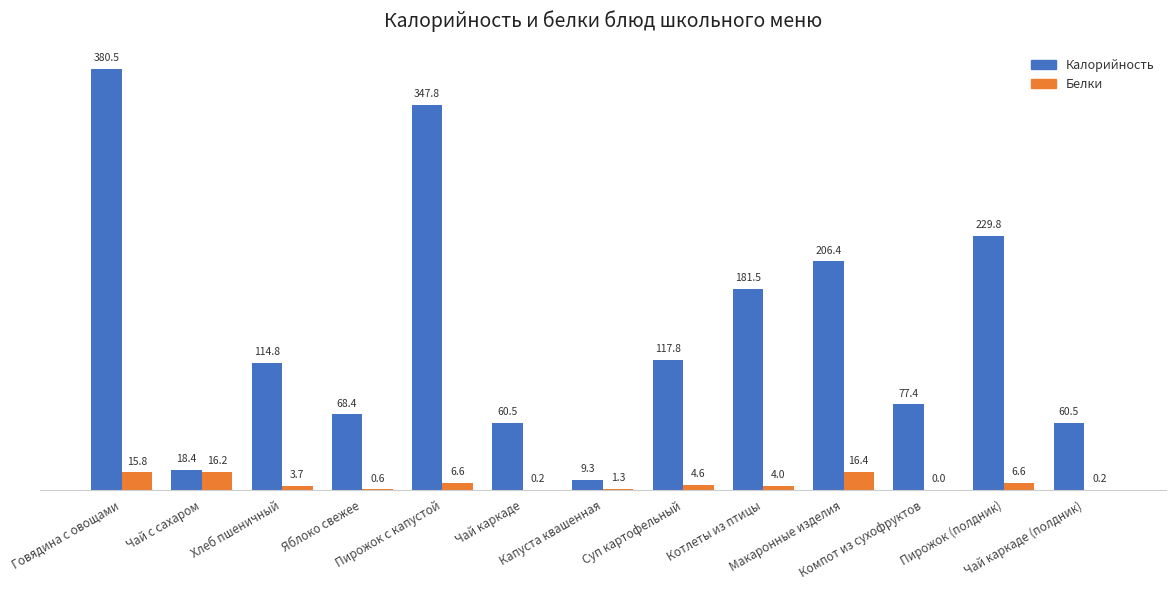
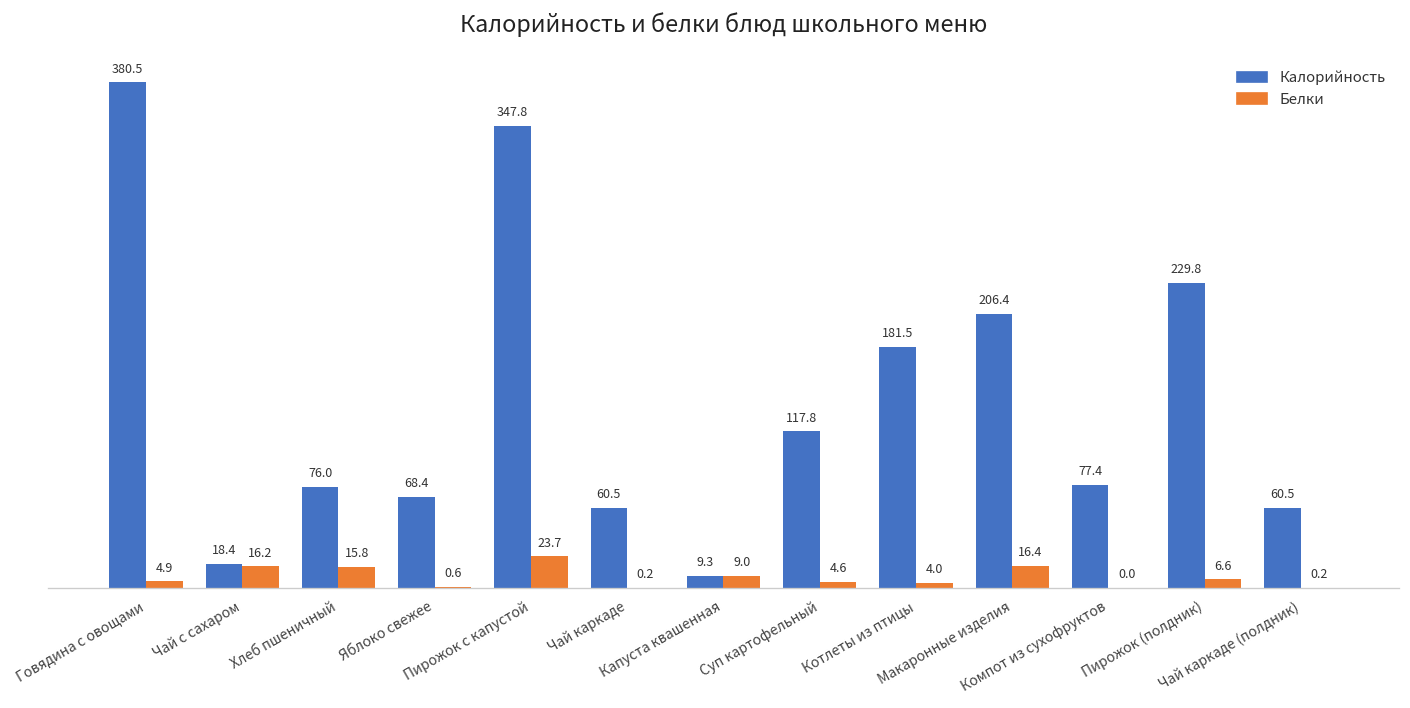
Белки, Говядина с овощами: 15.8 -> 4.9
Калорийность, Хлеб пшеничный: 114.8 -> 76.0
Белки, Хлеб пшеничный: 3.7 -> 15.8
Белки, Пирожок с капустой: 6.6 -> 23.7
Белки, Капуста квашенная: 1.3 -> 9.0
